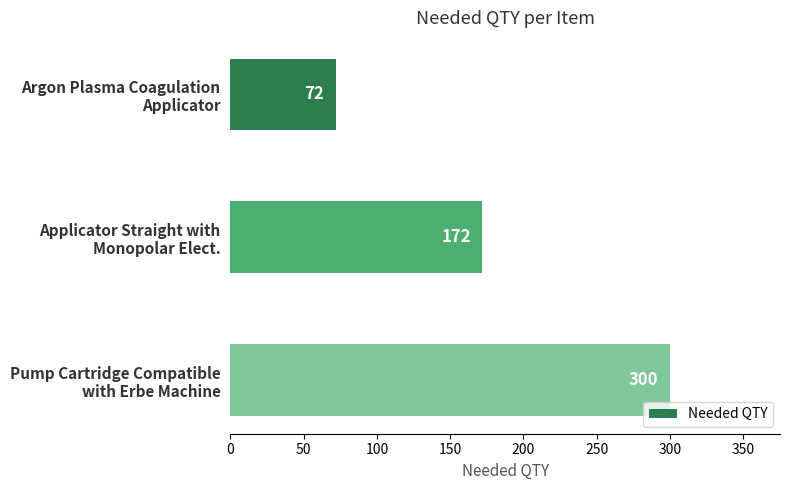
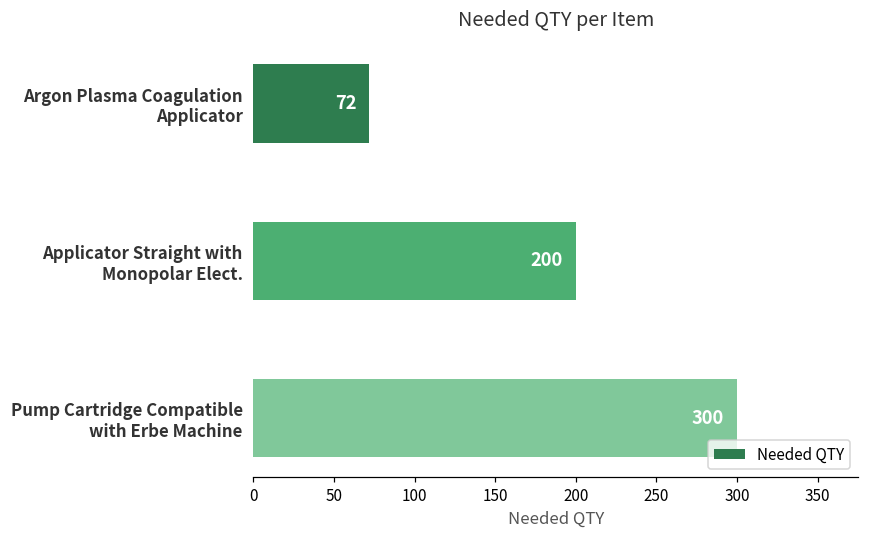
Applicator Straight with Monopolar Elect.: 172 -> 200
